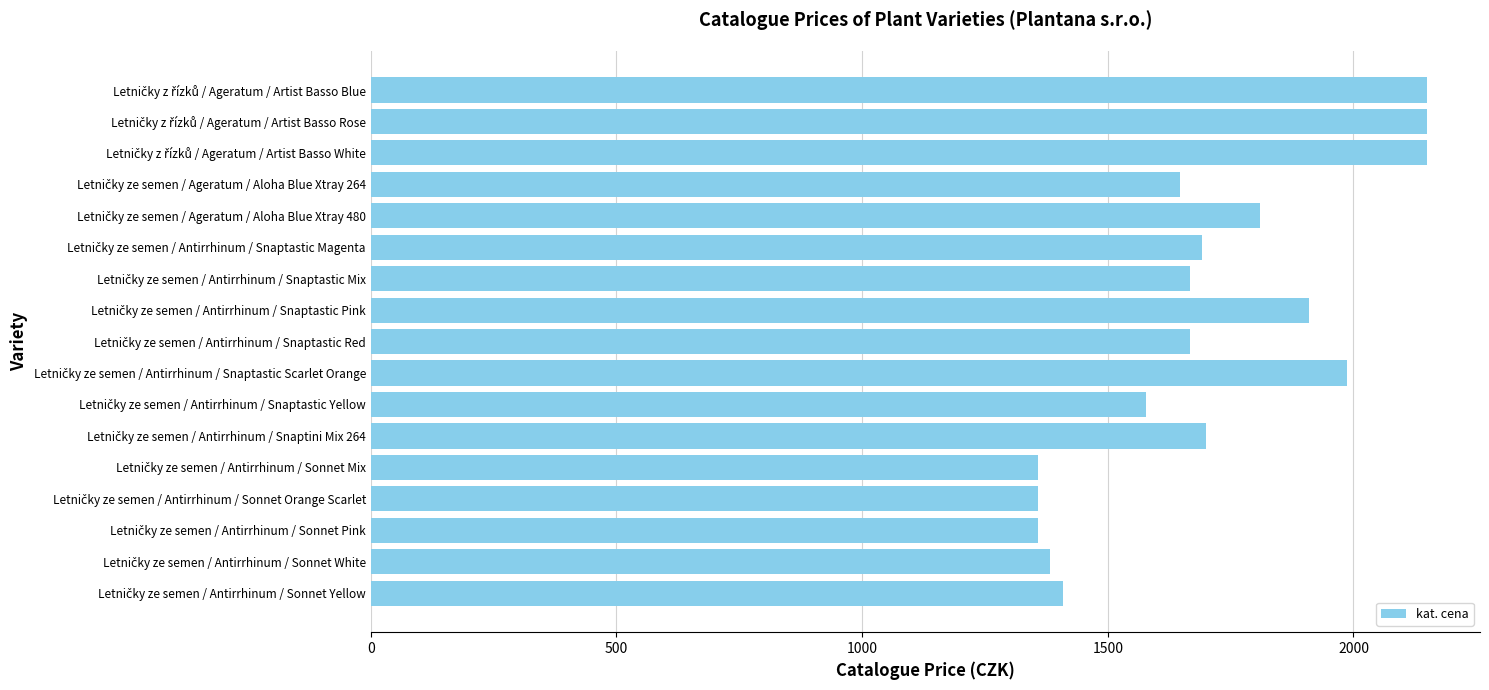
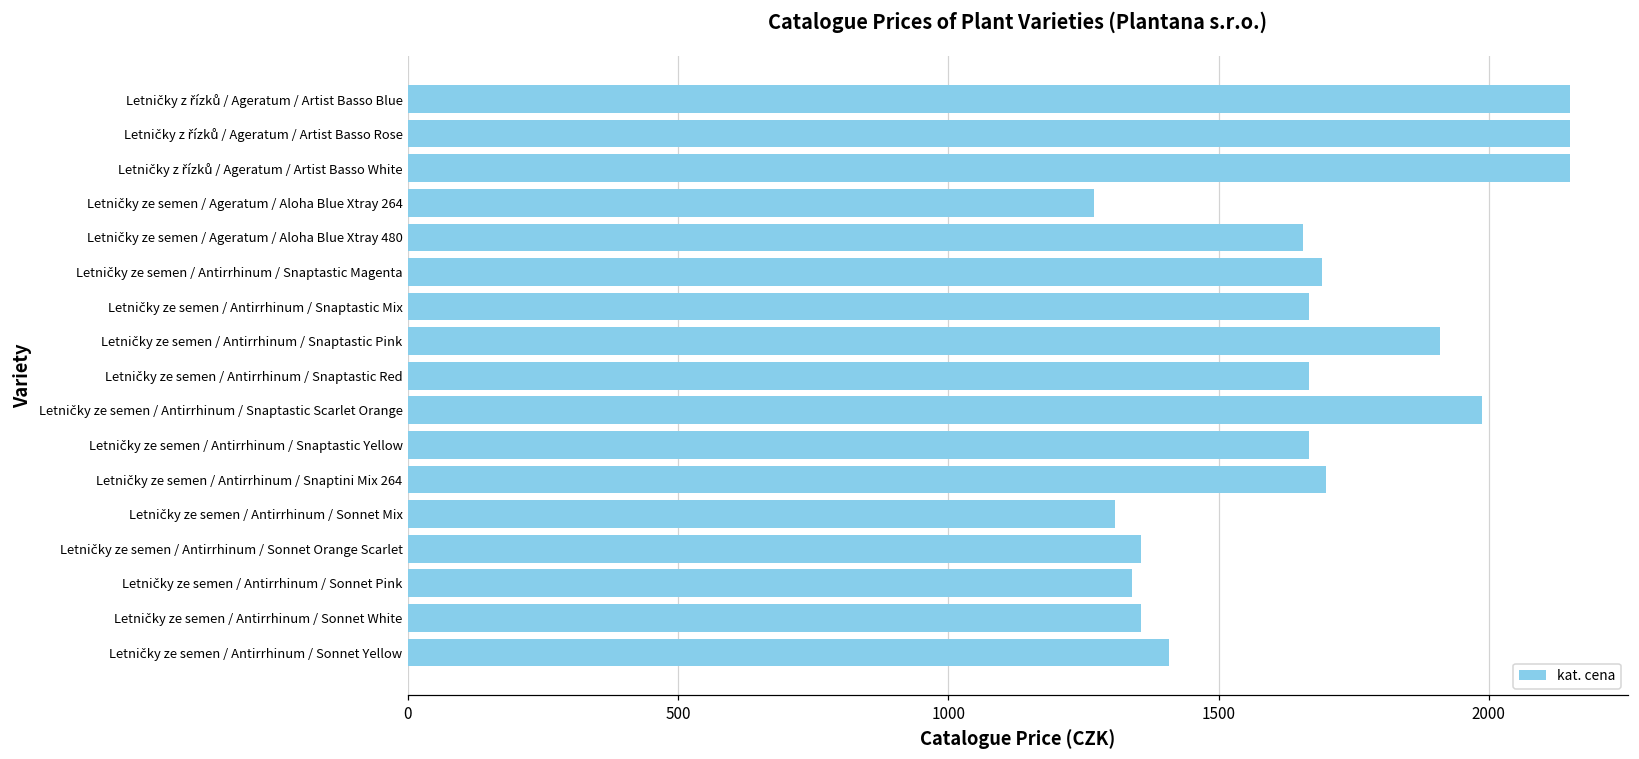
Letničky ze semen / Ageratum / Aloha Blue Xtray 264: 1650 -> 1270
Letničky ze semen / Ageratum / Aloha Blue Xtray 480: 1810 -> 1660
Letničky ze semen / Antirrhinum / Snaptastic Yellow: 1580 -> 1670
Letničky ze semen / Antirrhinum / Sonnet Mix: 1360 -> 1310
Letničky ze semen / Antirrhinum / Sonnet Pink: 1360 -> 1340
Letničky ze semen / Antirrhinum / Sonnet White: 1380 -> 1360
